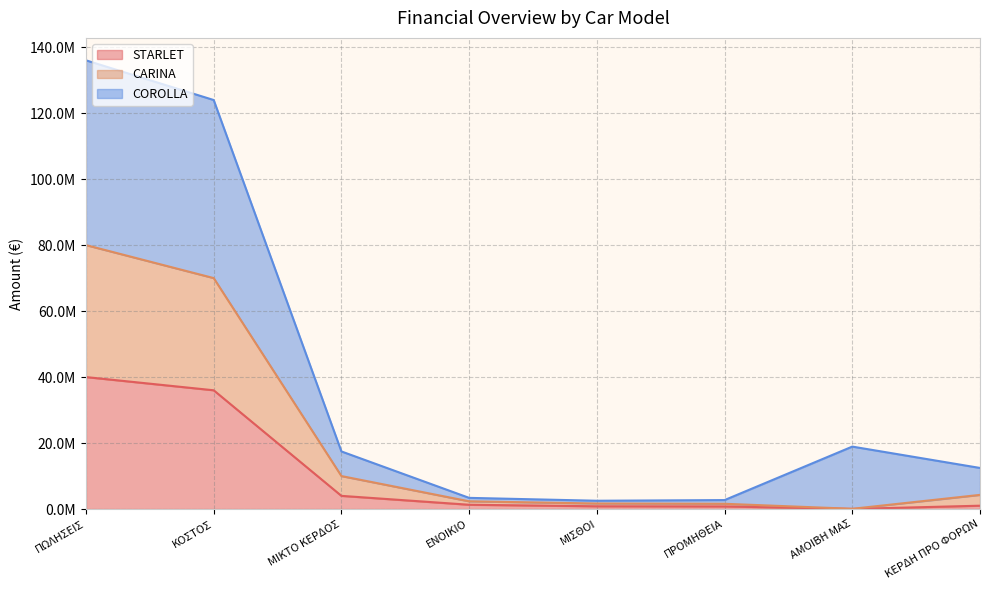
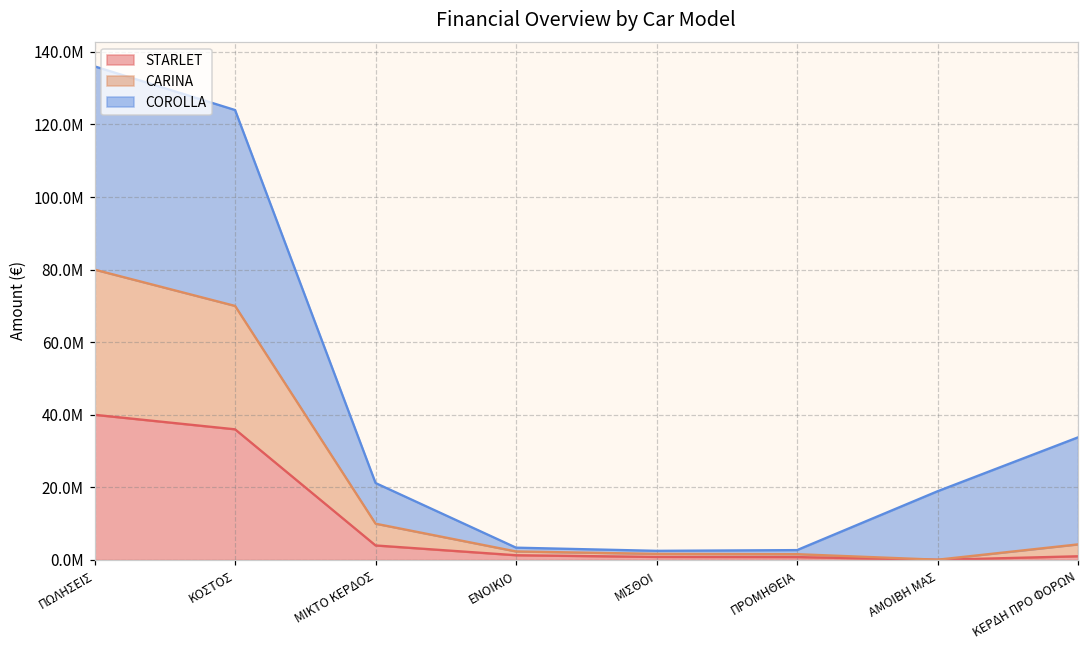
COROLLA, ΜΙΚΤΟ ΚΕΡΔΟΣ: 7000000 -> 11000000
COROLLA, ΚΕΡΔΗ ΠΡΟ ΦΟΡΩΝ: 8000000 -> 29000000
